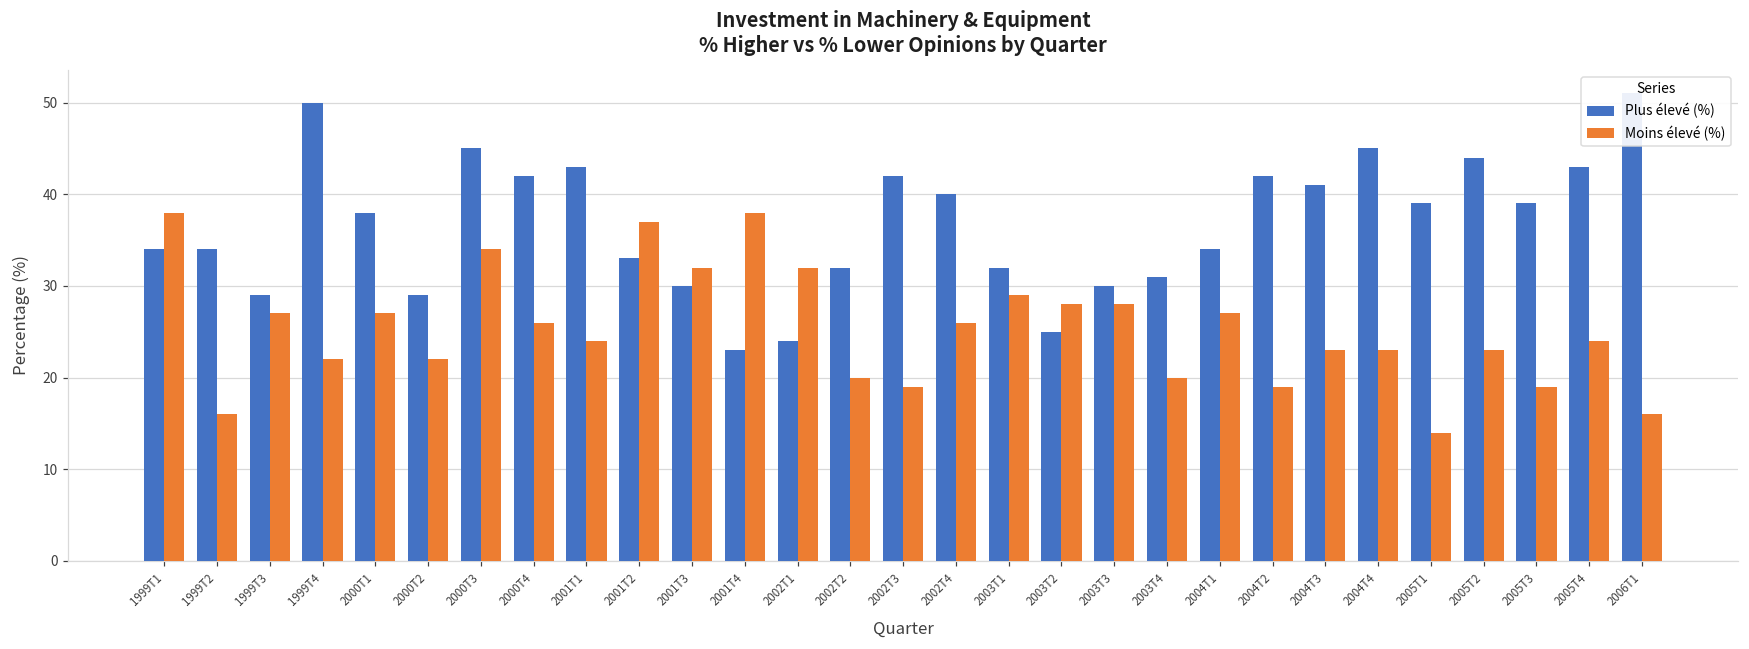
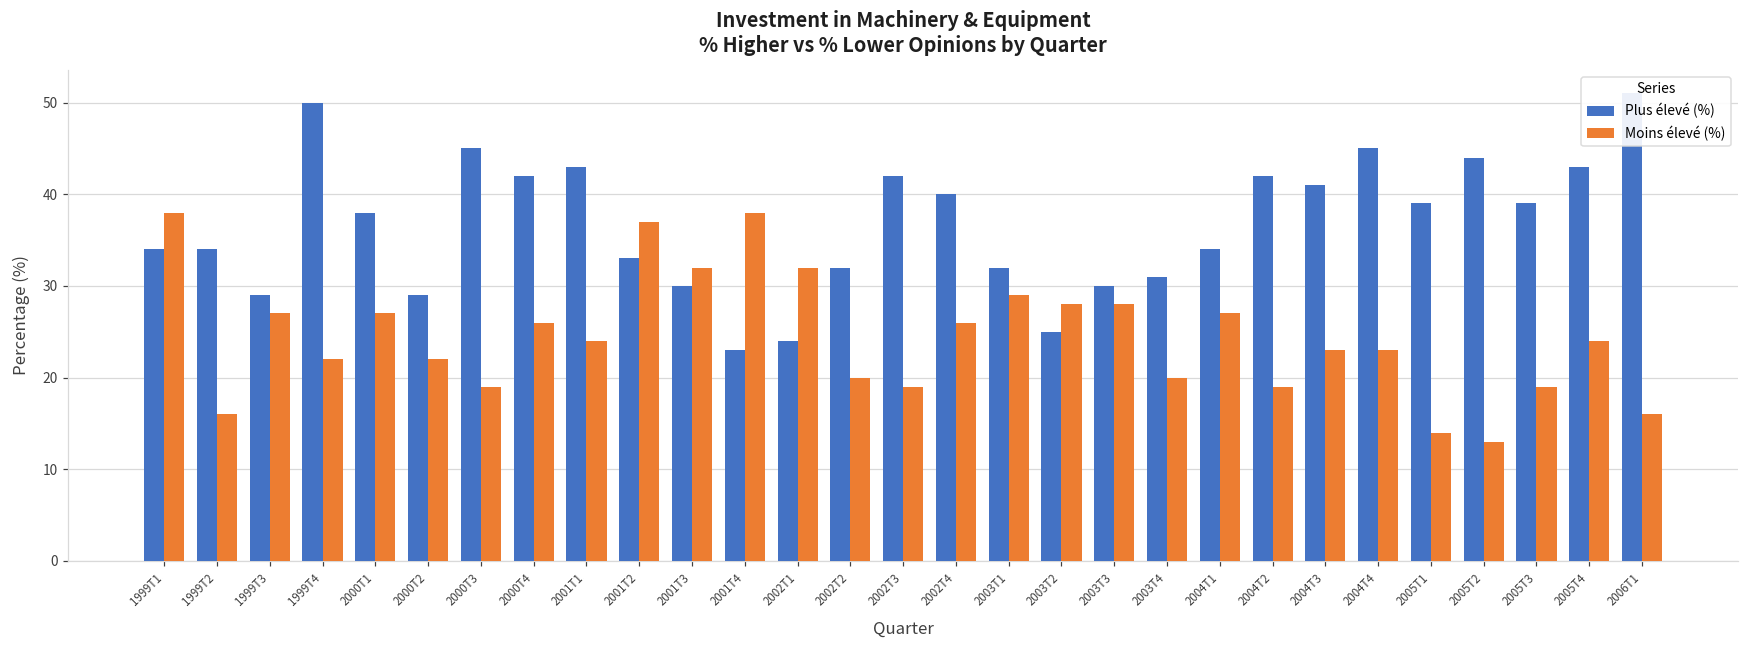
Moins élevé (%), 2000T3: 34 -> 19
Moins élevé (%), 2005T2: 23 -> 13
